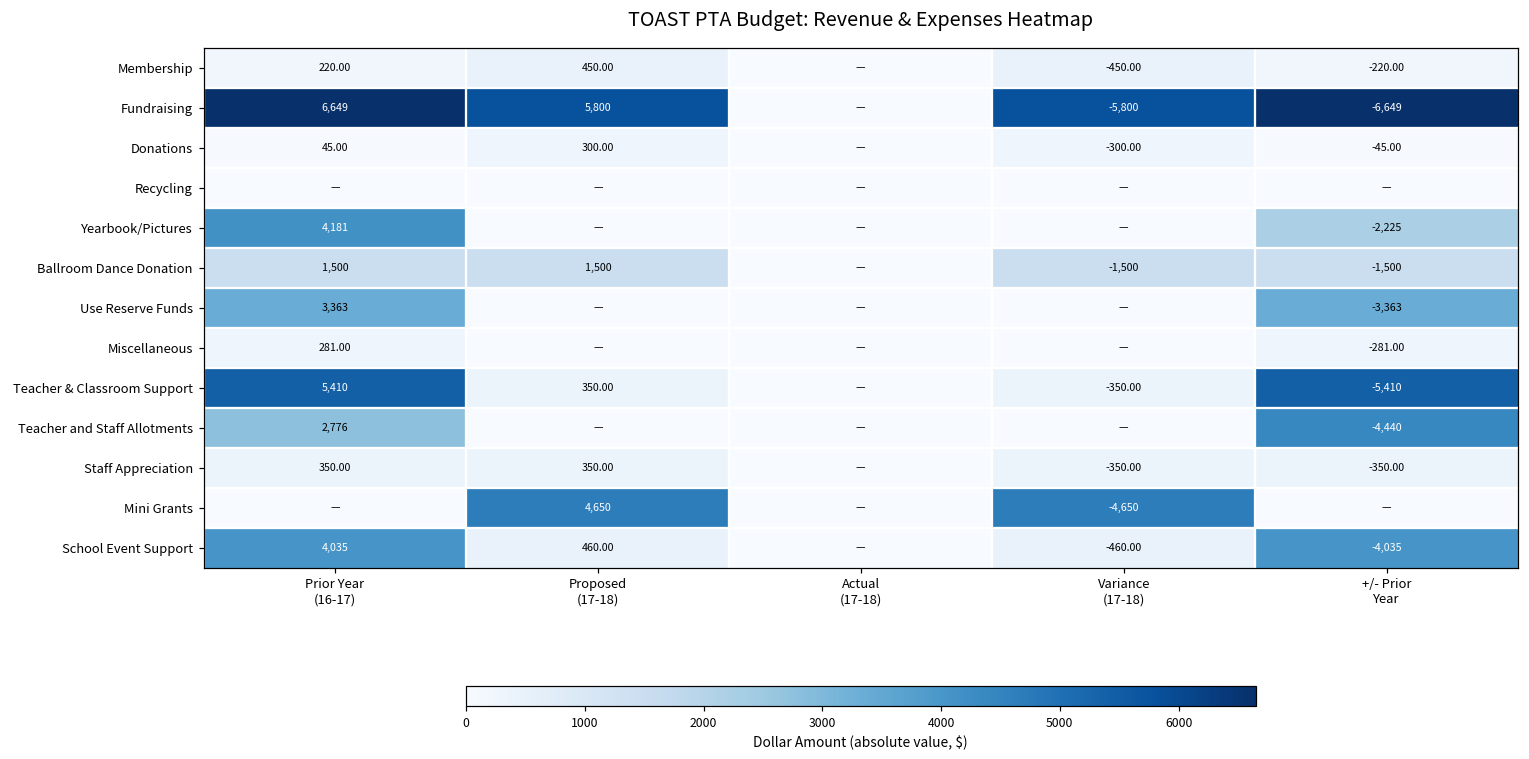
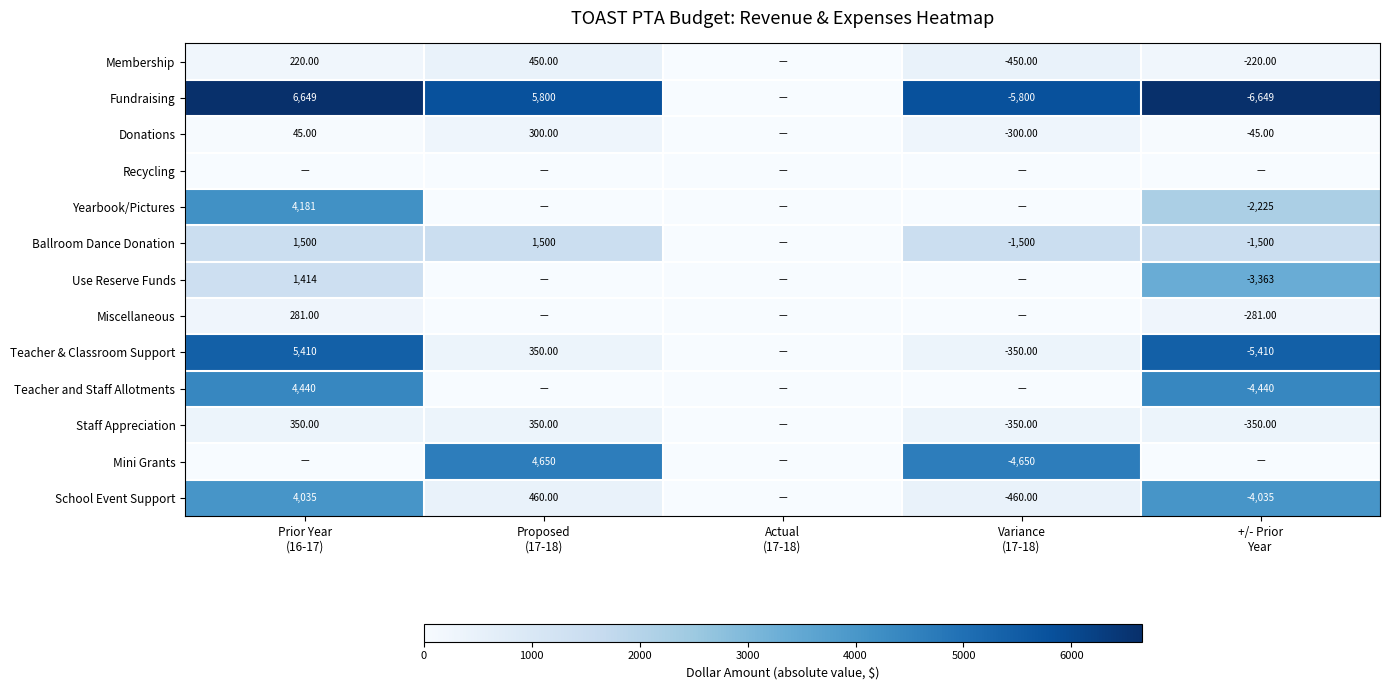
Use Reserve Funds, Prior Year (16-17): 3,363 -> 1,414
Teacher and Staff Allotments, Prior Year (16-17): 2,776 -> 4,440
